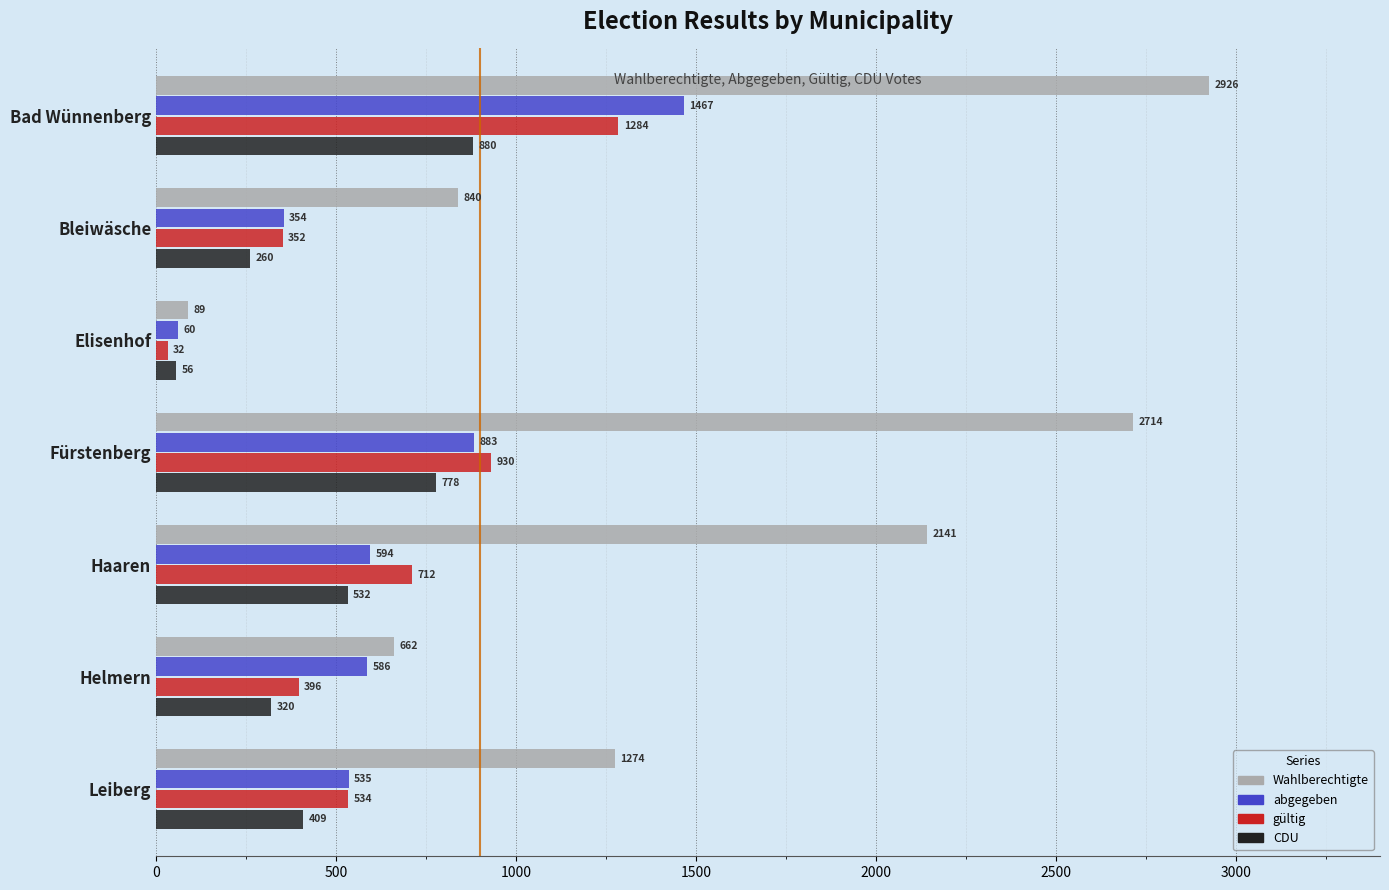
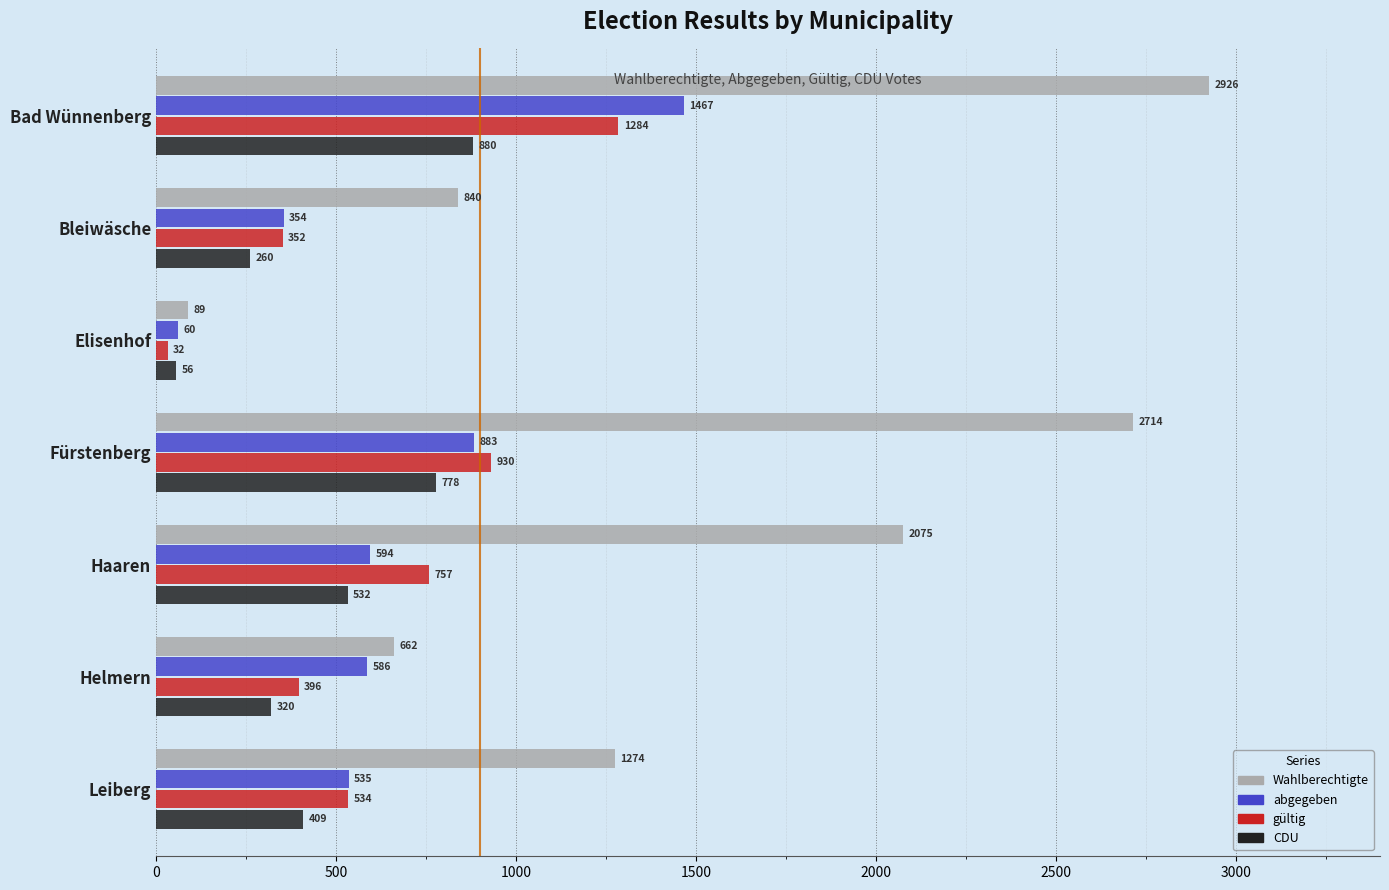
Wahlberechtigte, Haaren: 2141 -> 2075
gültig, Haaren: 712 -> 757
